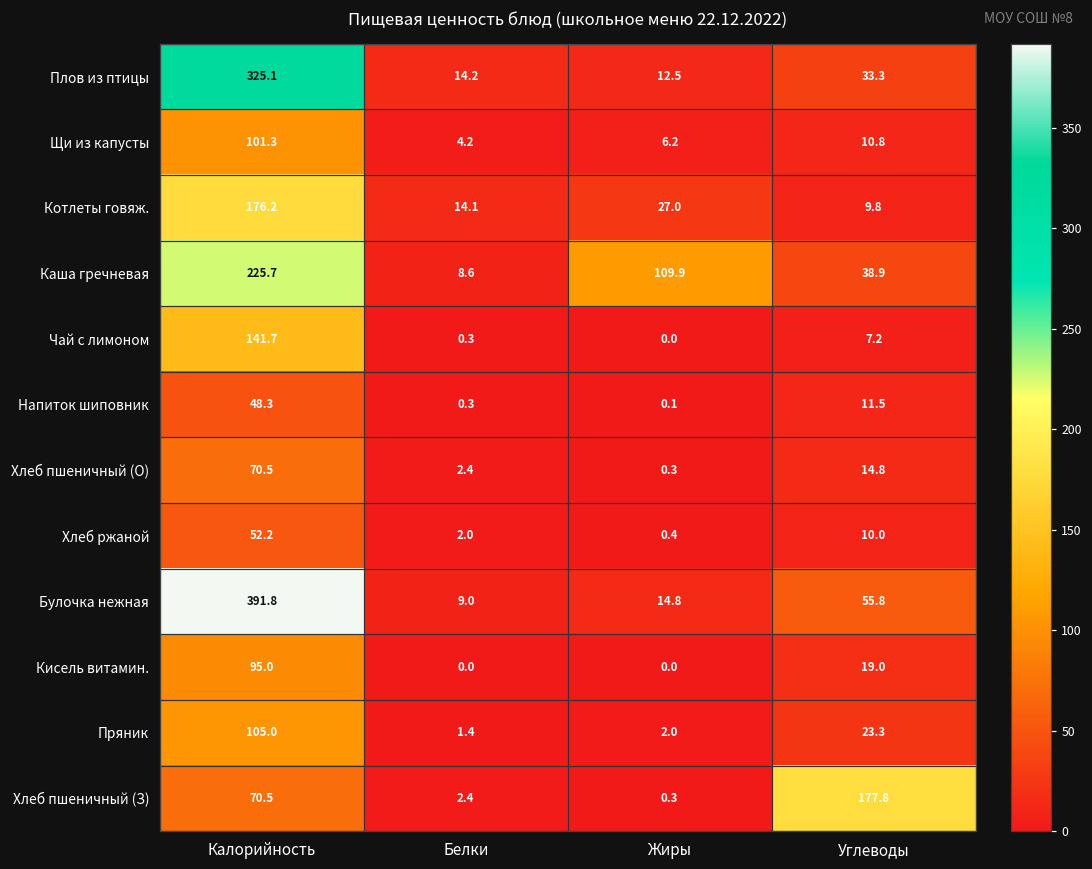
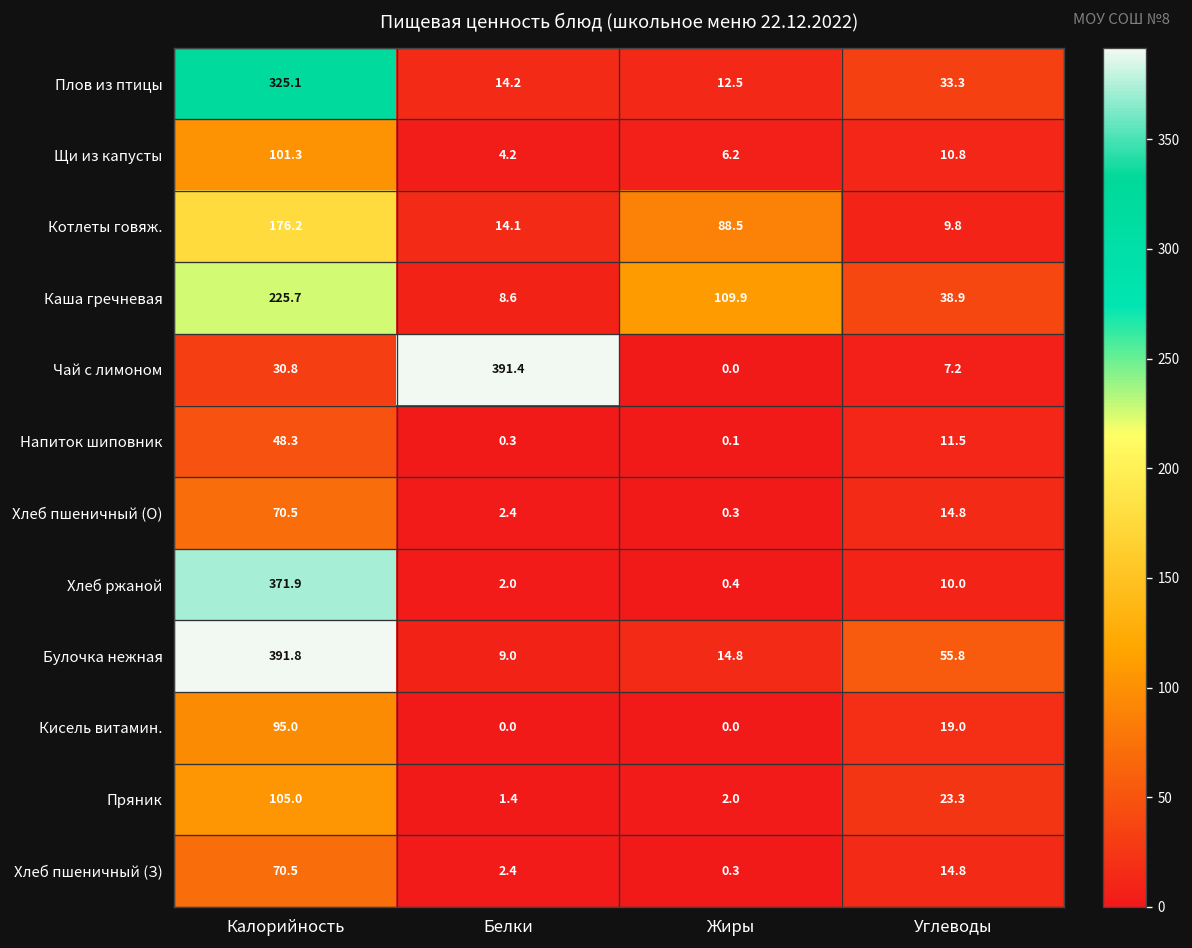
Котлеты говяж., Жиры: 27.0 -> 88.5
Чай с лимоном, Калорийность: 141.7 -> 30.8
Чай с лимоном, Белки: 0.3 -> 391.4
Хлеб ржаной, Калорийность: 52.2 -> 371.9
Хлеб пшеничный (З), Углеводы: 177.8 -> 14.8
